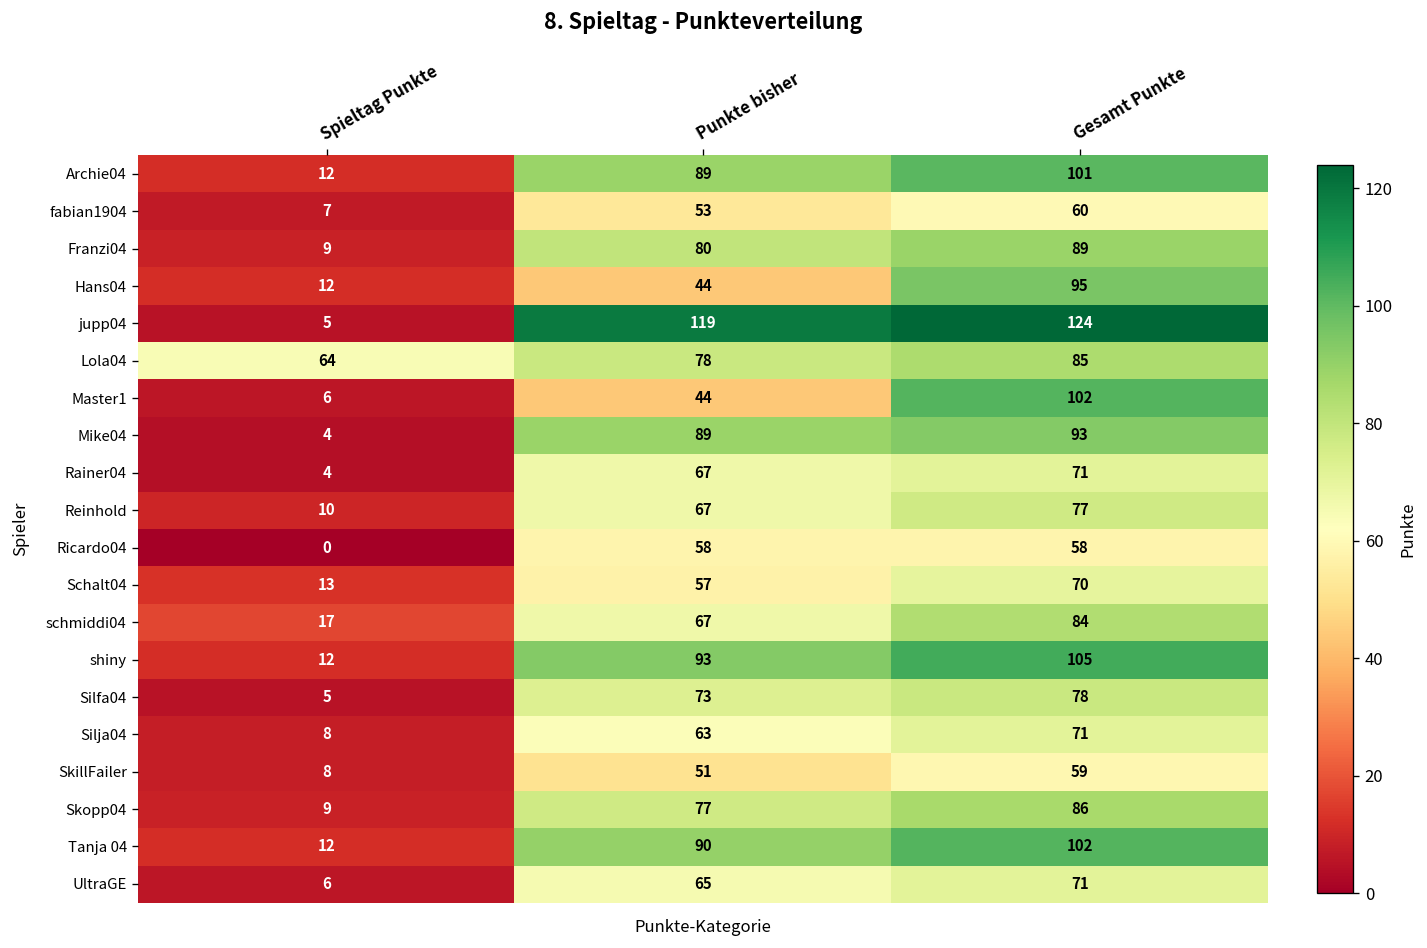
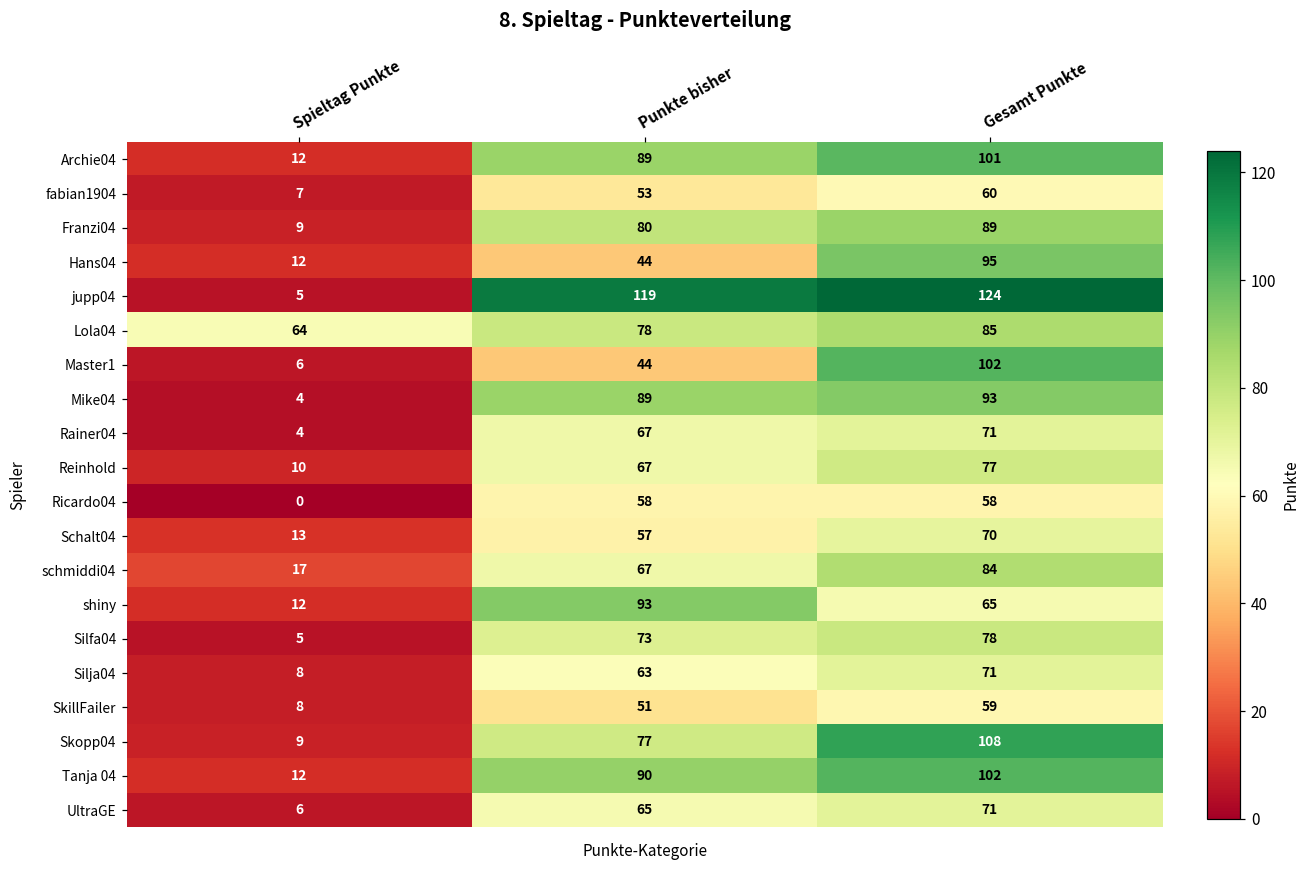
shiny, Gesamt Punkte: 105 -> 65
Skopp04, Gesamt Punkte: 86 -> 108
